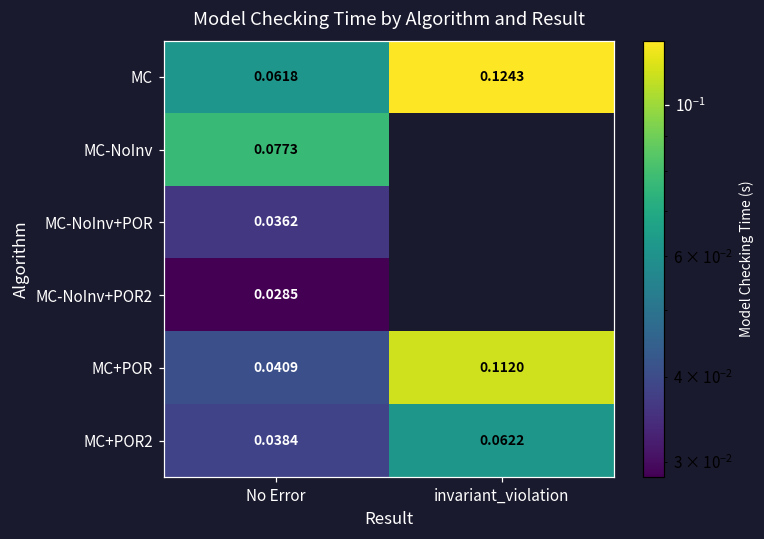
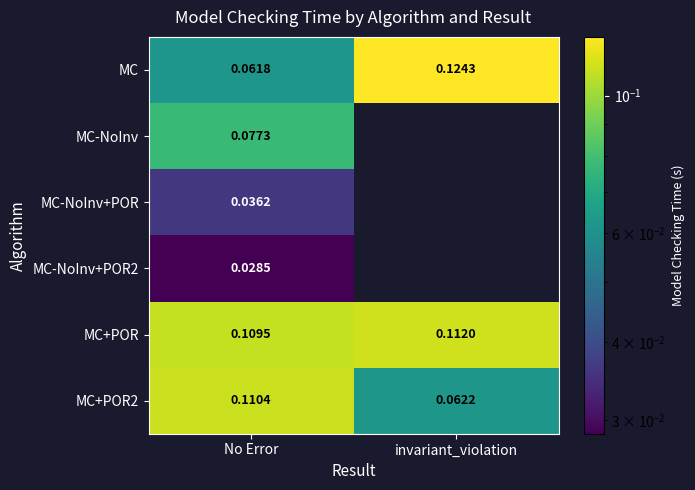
MC+POR, No Error: 0.0409 -> 0.1095
MC+POR2, No Error: 0.0384 -> 0.1104
